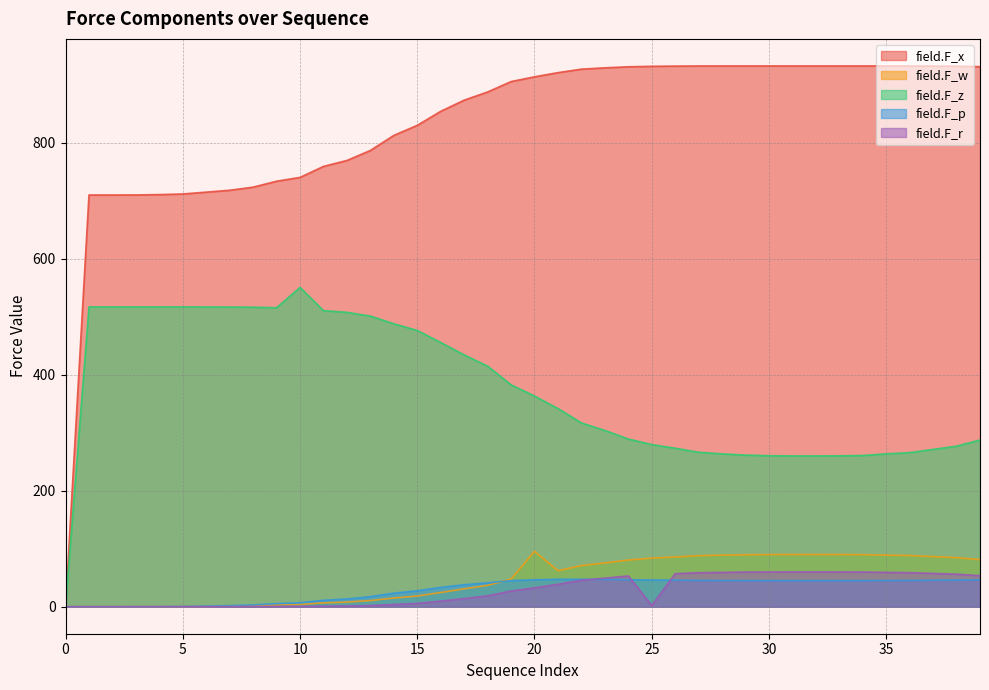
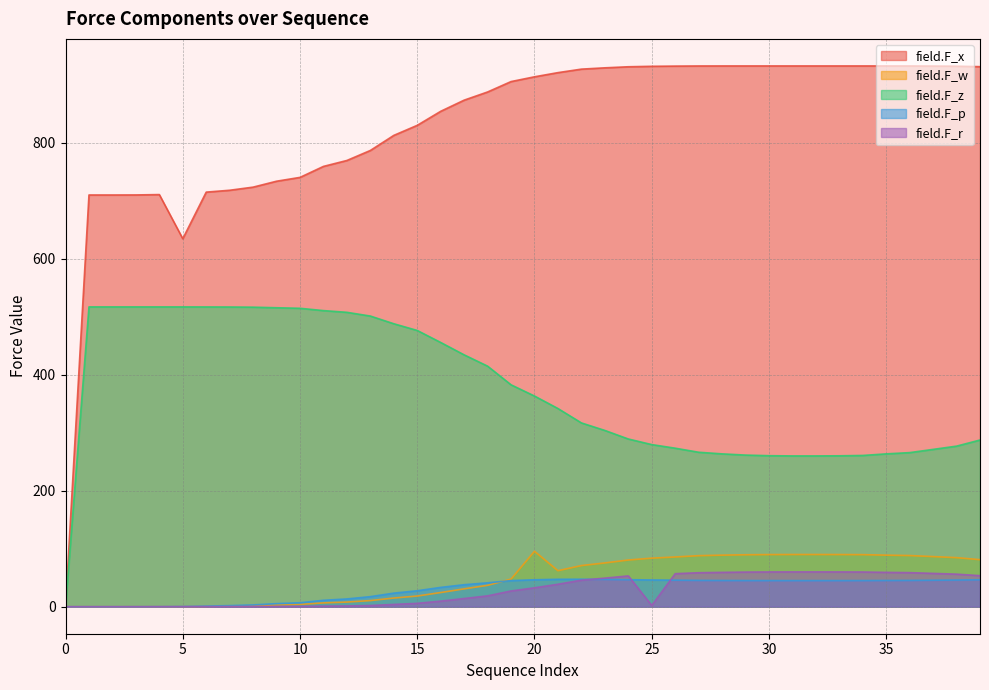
field.F_x, 5: 710 -> 630
field.F_z, 10: 550 -> 510
